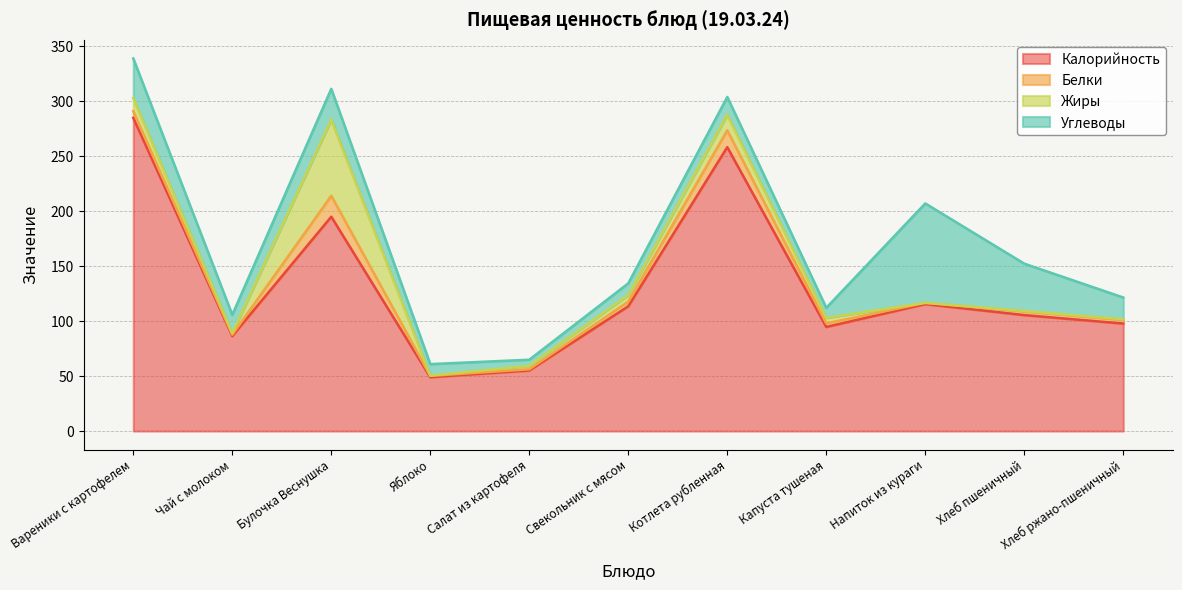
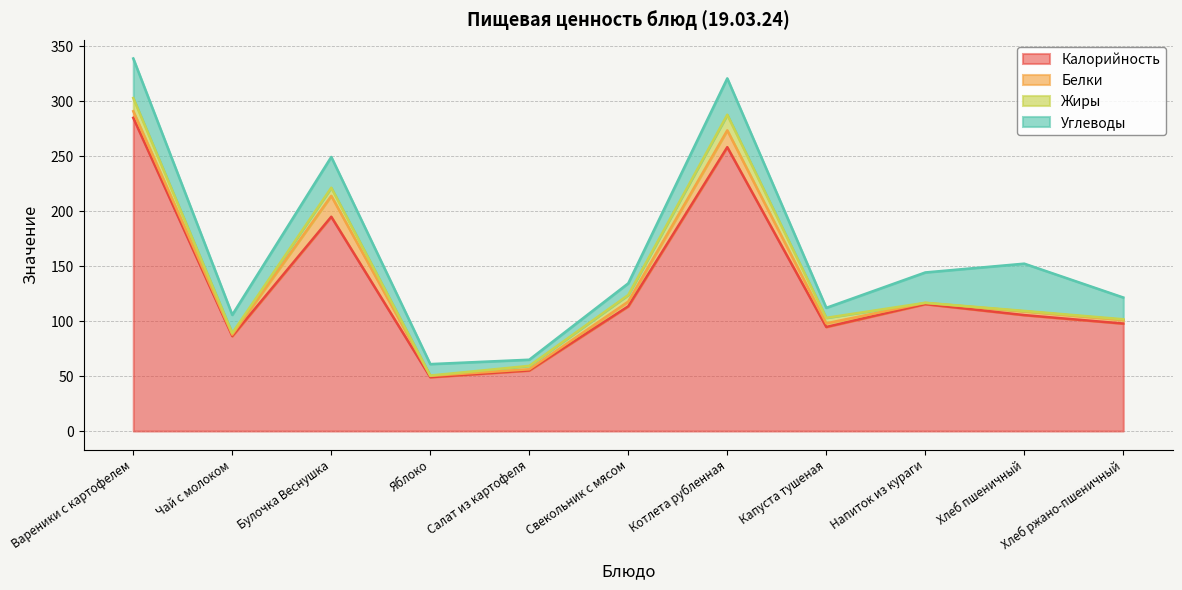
Жиры, Булочка Веснушка: 69 -> 7
Углеводы, Котлета рубленная: 16 -> 33
Углеводы, Напиток из кураги: 90 -> 28
